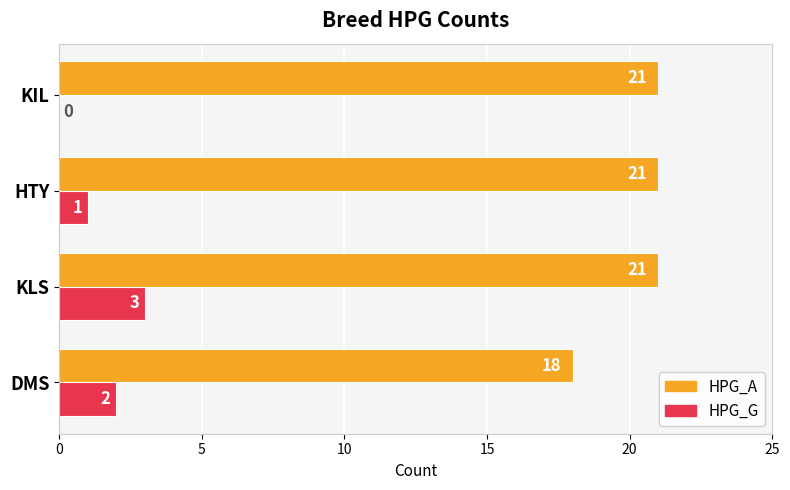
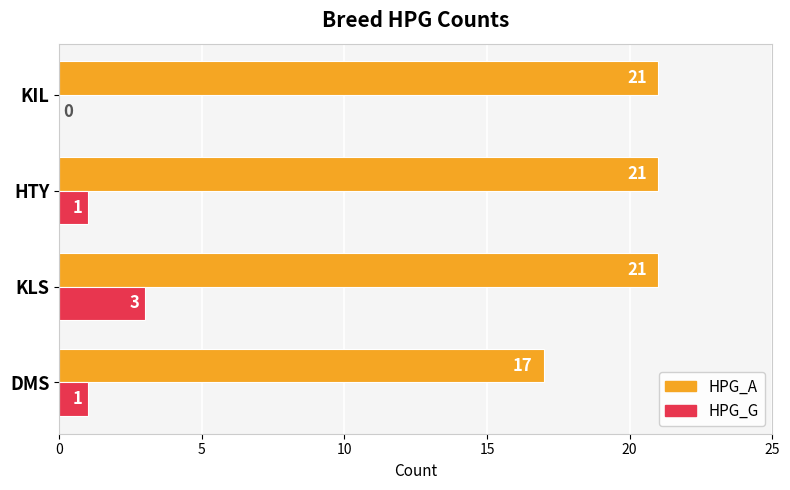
HPG_A, DMS: 18 -> 17
HPG_G, DMS: 2 -> 1
